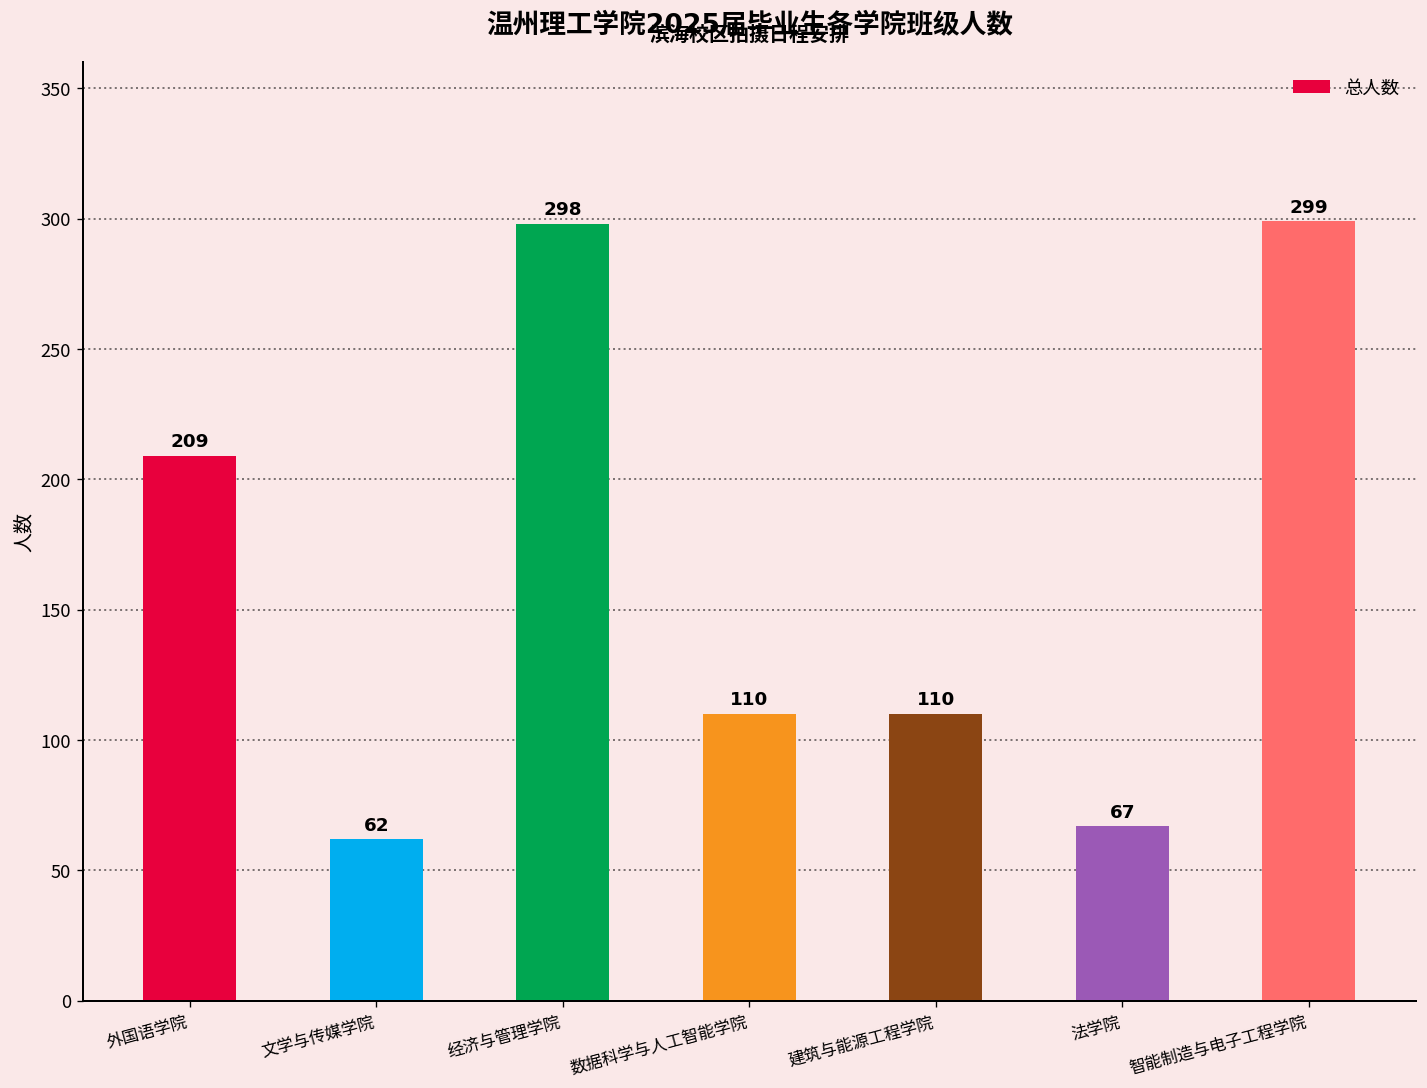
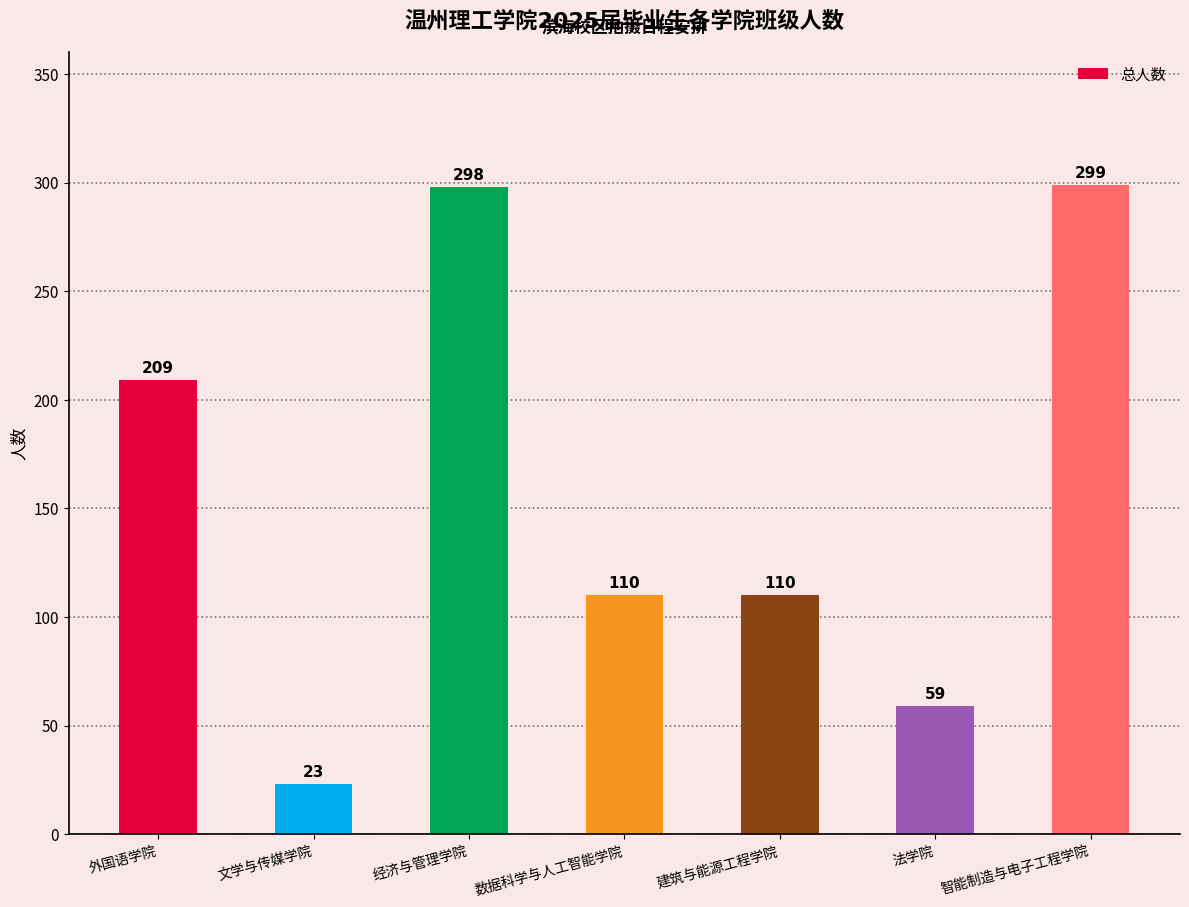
文学与传媒学院: 62 -> 23
法学院: 67 -> 59
